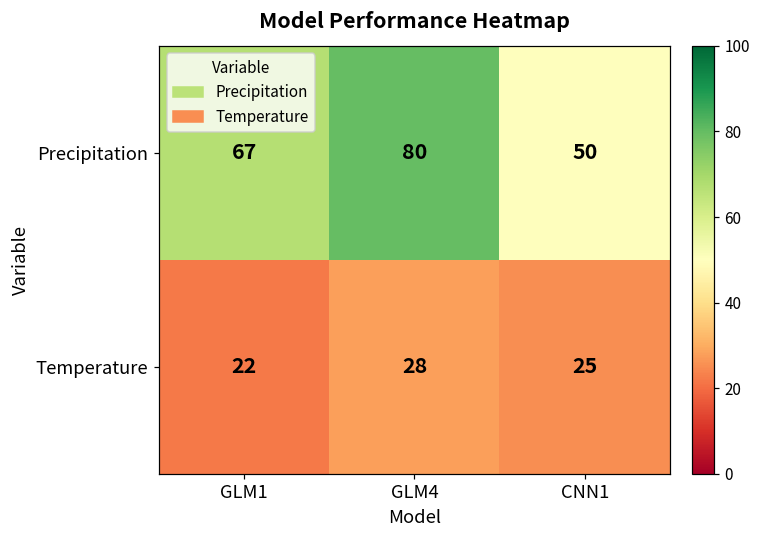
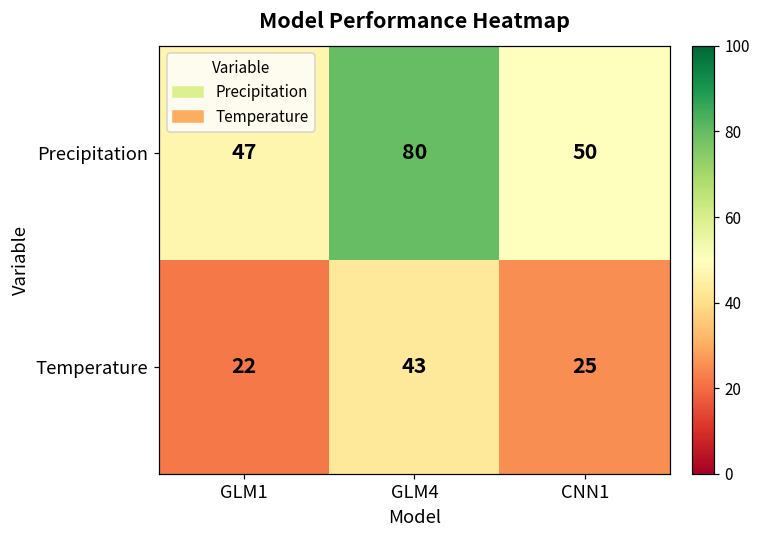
Precipitation, GLM1: 67 -> 47
Temperature, GLM4: 28 -> 43
